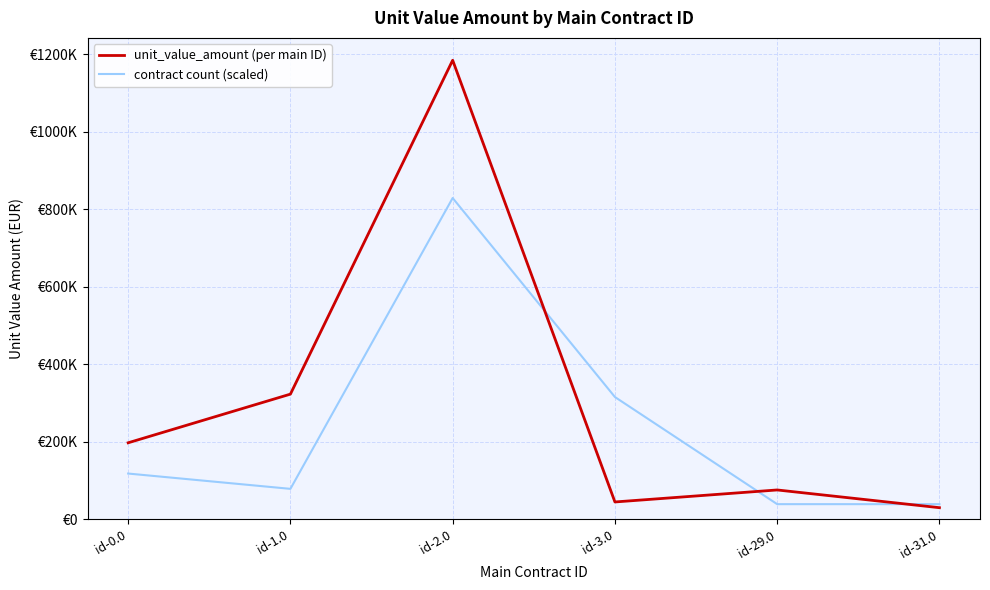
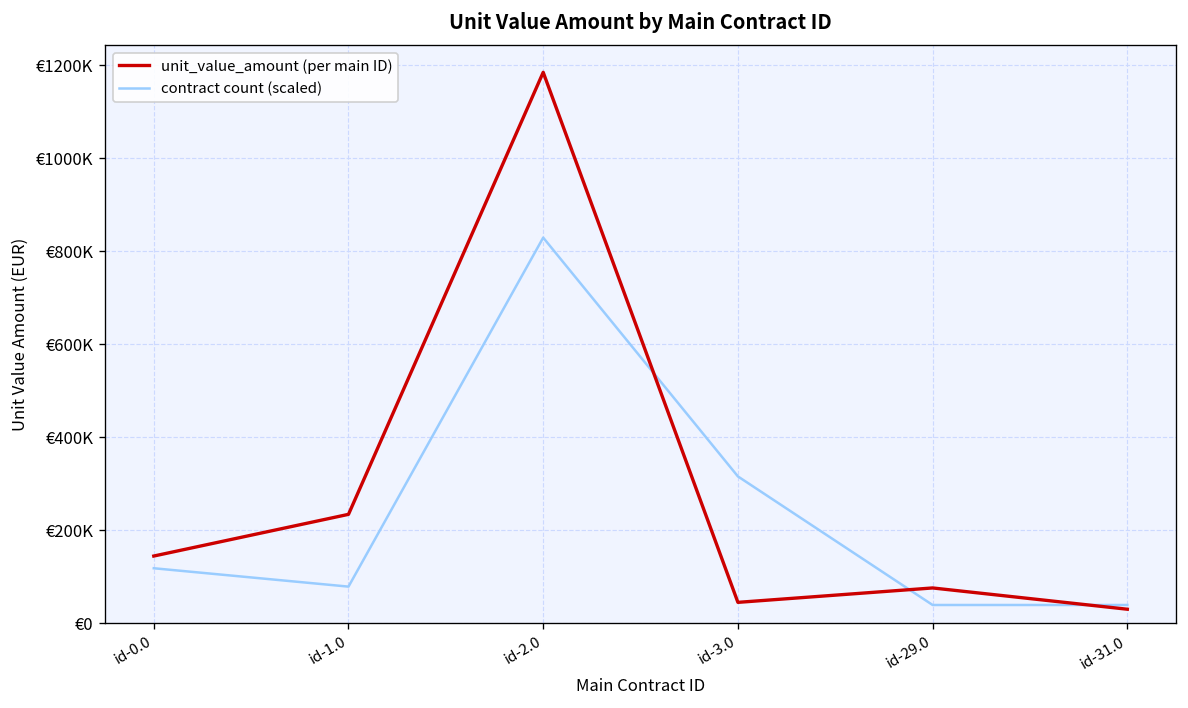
unit_value_amount (per main ID), id-0.0: €200000 -> €140000
unit_value_amount (per main ID), id-1.0: €320000 -> €230000
